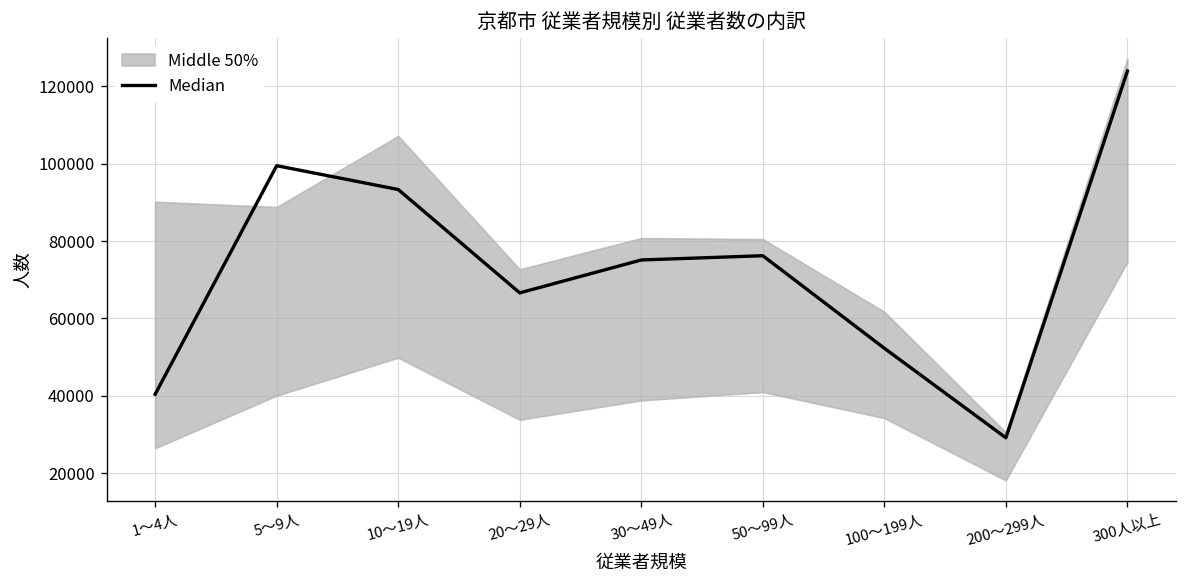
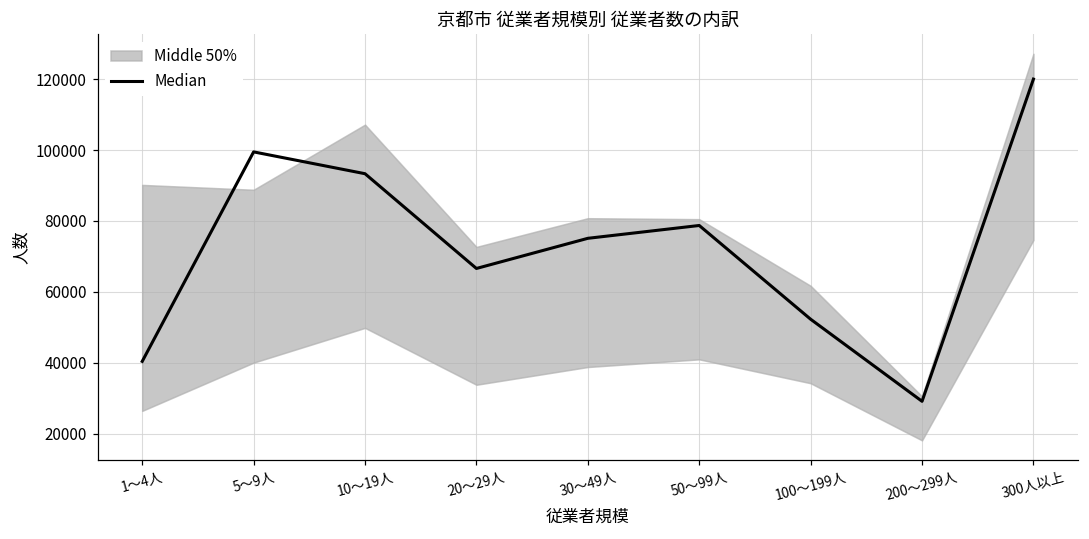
Median, 50～99人: 76000 -> 79000
Median, 300人以上: 124000 -> 120000
